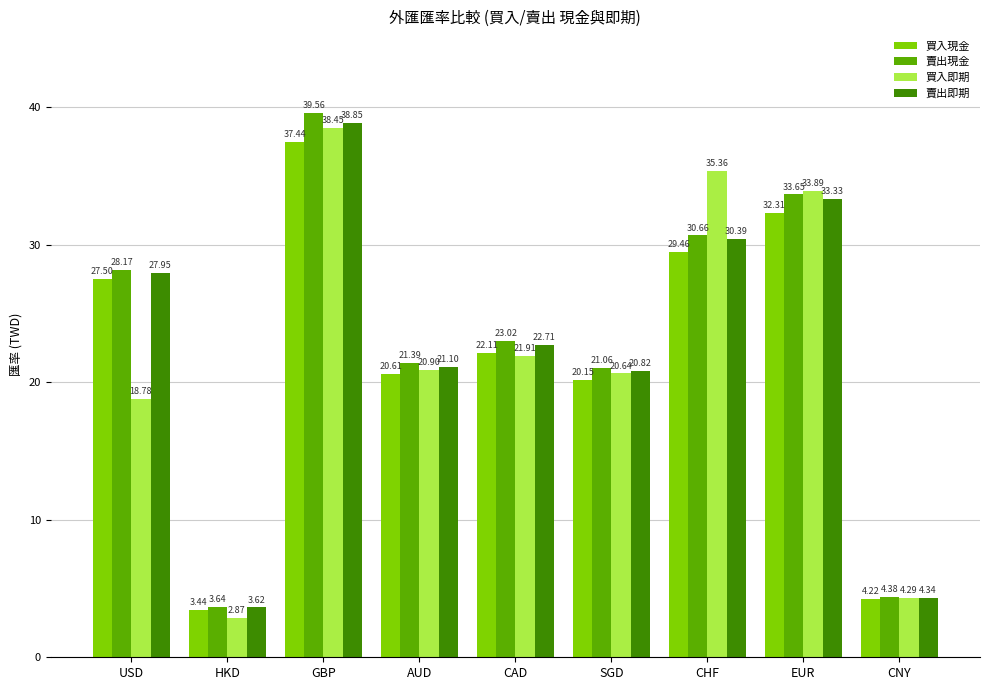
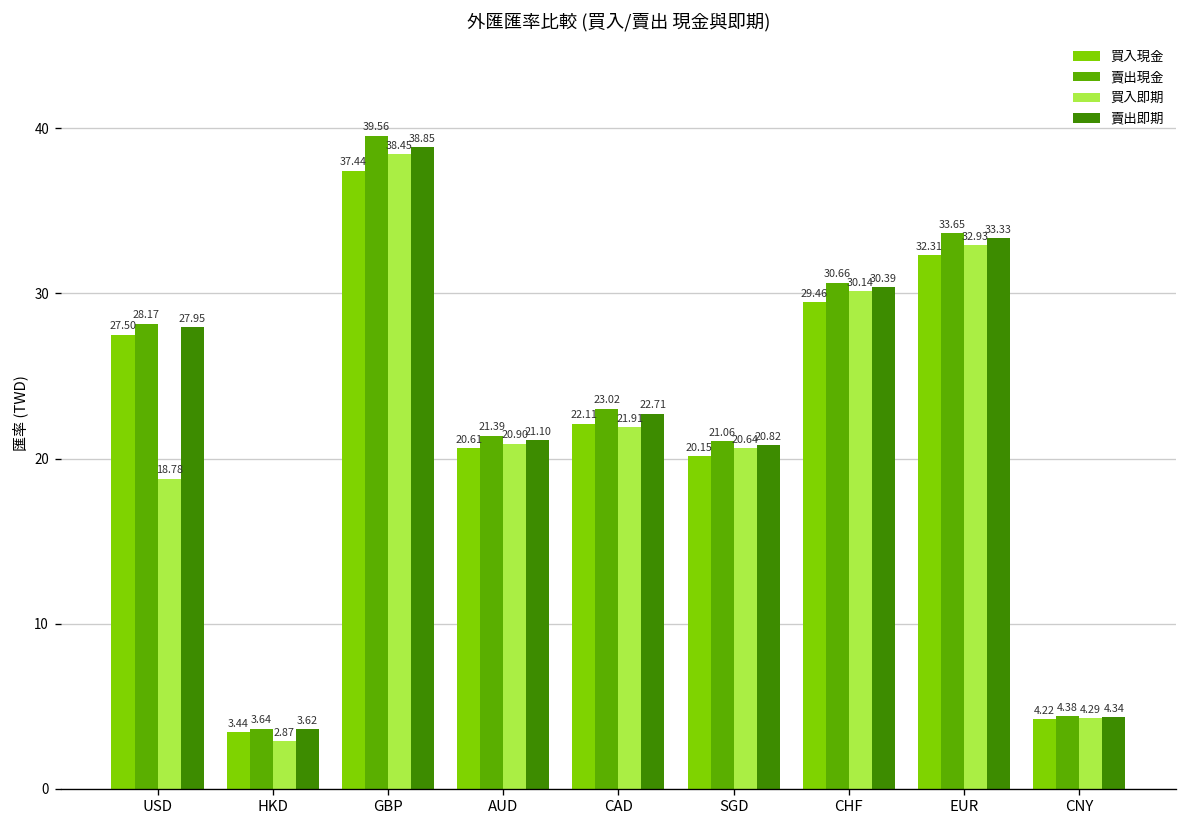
買入即期, CHF: 35.36 -> 30.14
買入即期, EUR: 33.89 -> 32.93
